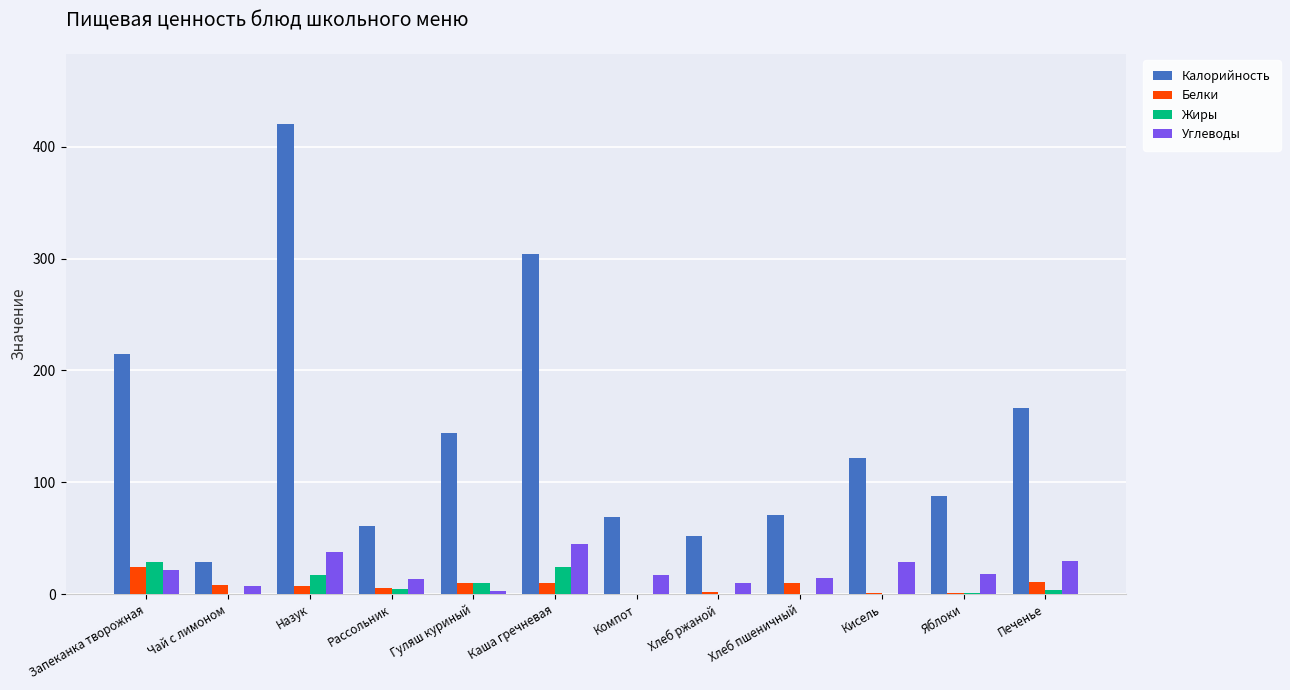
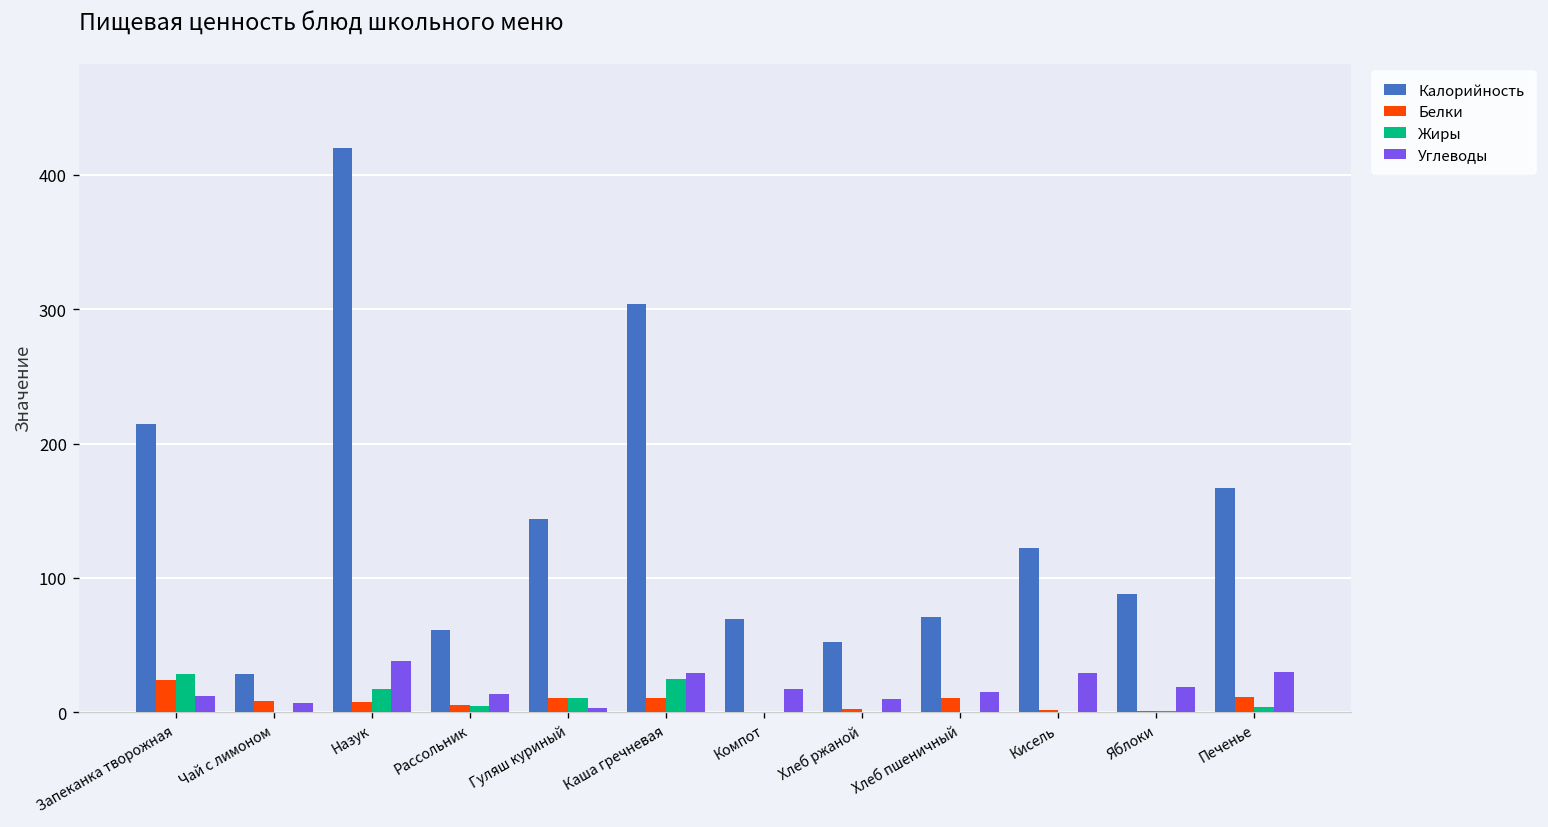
Углеводы, Запеканка творожная: 22 -> 12
Углеводы, Каша гречневая: 45 -> 29
